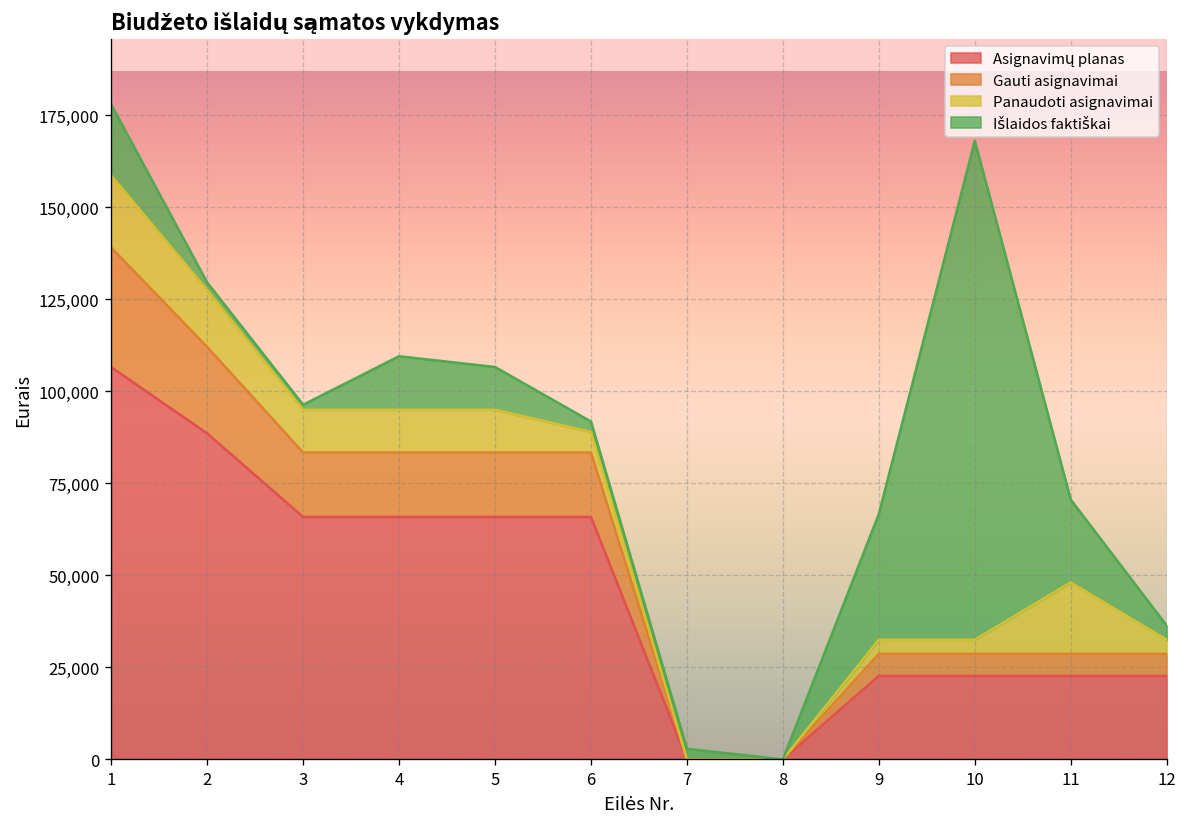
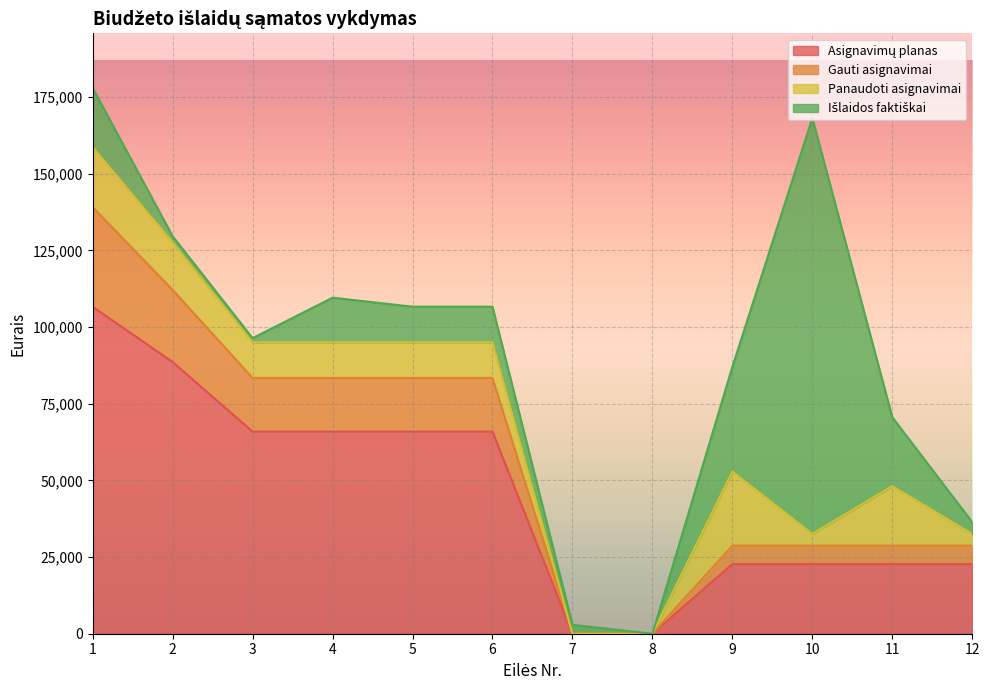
Panaudoti asignavimai, 6: 6,000 -> 12,000
Išlaidos faktiškai, 6: 3,000 -> 12,000
Panaudoti asignavimai, 9: 4,000 -> 24,000
